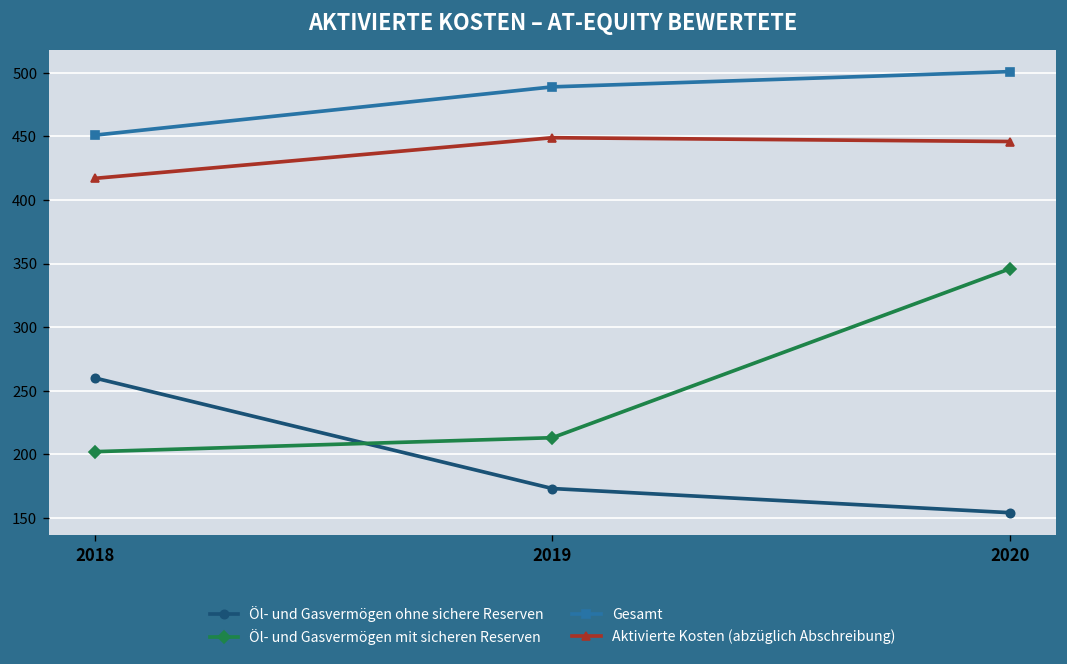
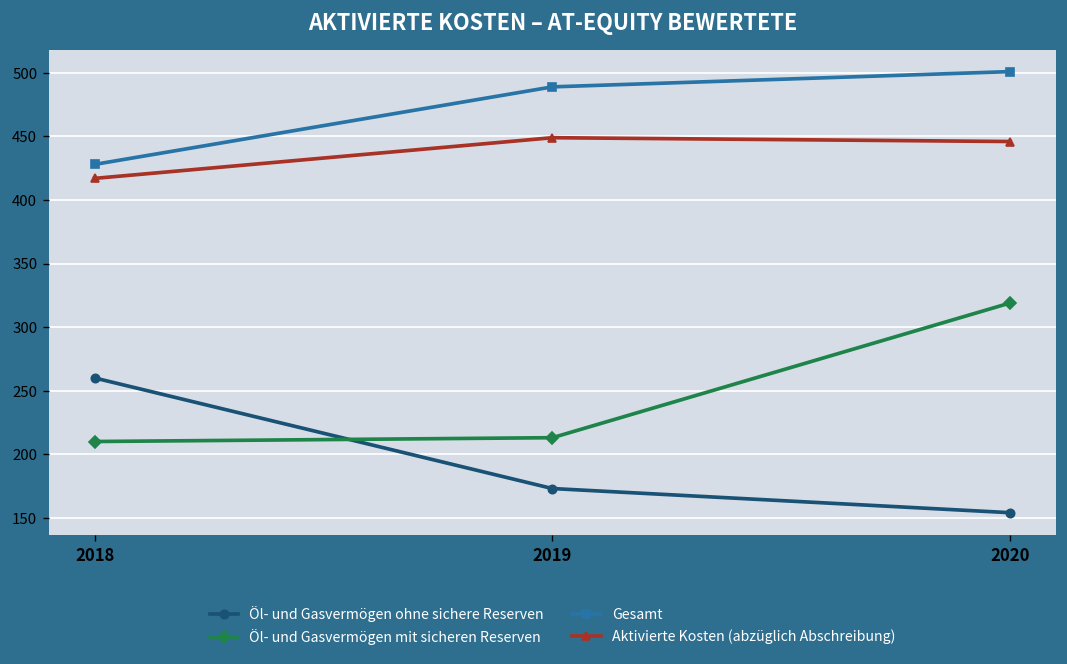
Öl- und Gasvermögen mit sicheren Reserven, 2018: 202 -> 210
Gesamt, 2018: 451 -> 428
Öl- und Gasvermögen mit sicheren Reserven, 2020: 346 -> 319
